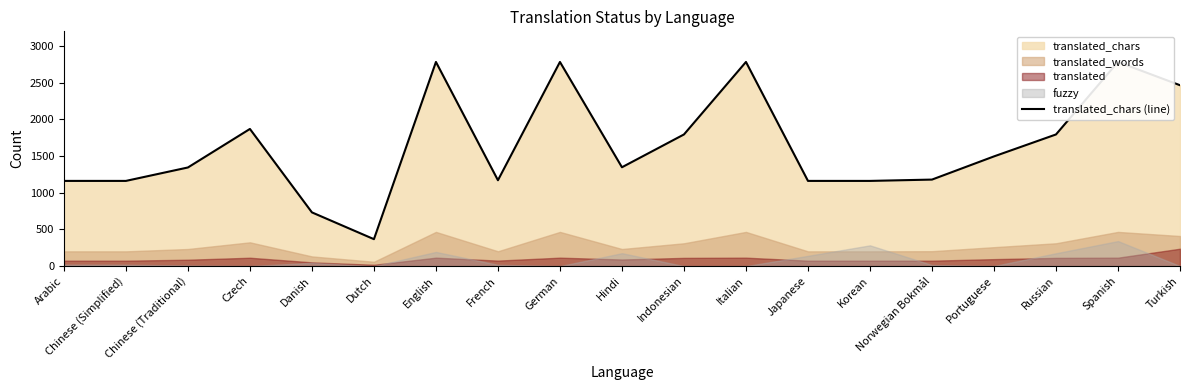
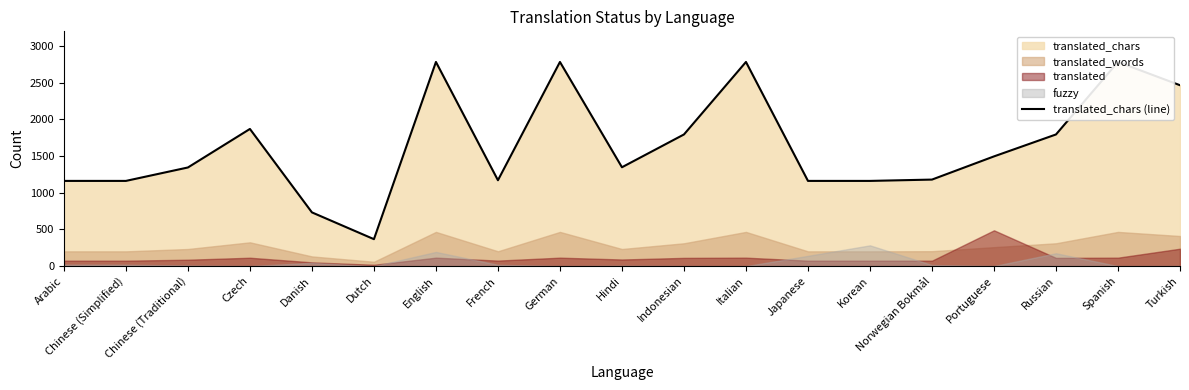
fuzzy, Hindi: 200 -> 0
translated, Portuguese: 100 -> 500
fuzzy, Spanish: 300 -> 0
